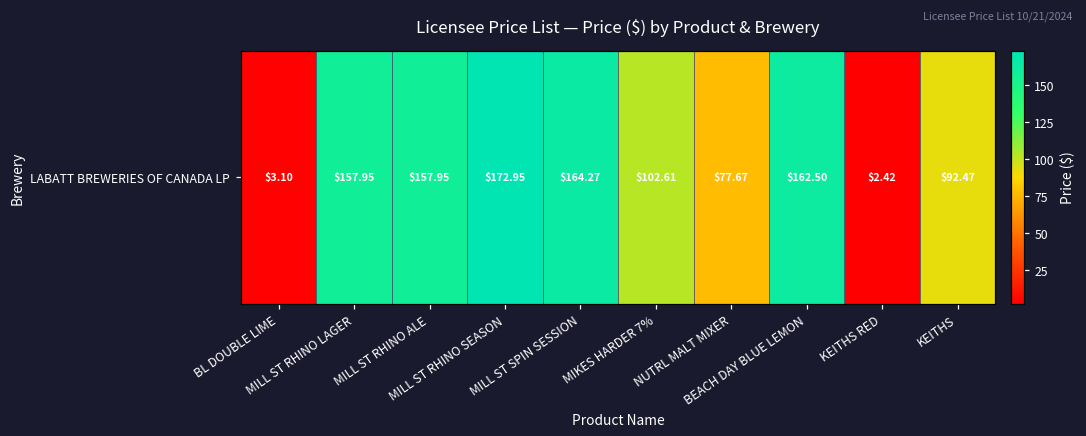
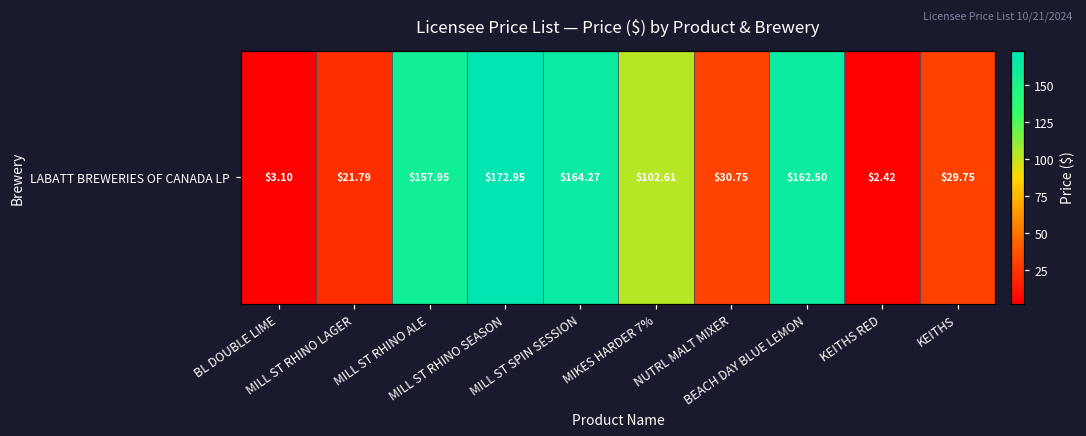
LABATT BREWERIES OF CANADA LP, MILL ST RHINO LAGER: $157.95 -> $21.79
LABATT BREWERIES OF CANADA LP, NUTRL MALT MIXER: $77.67 -> $30.75
LABATT BREWERIES OF CANADA LP, KEITHS: $92.47 -> $29.75
